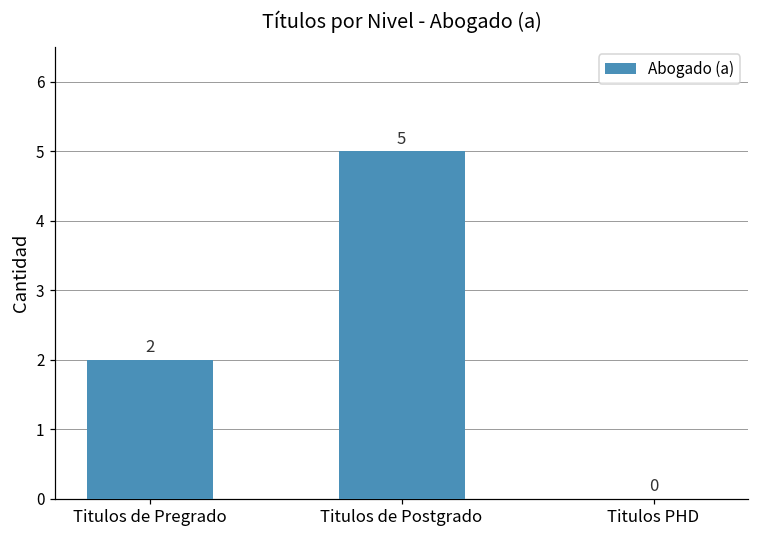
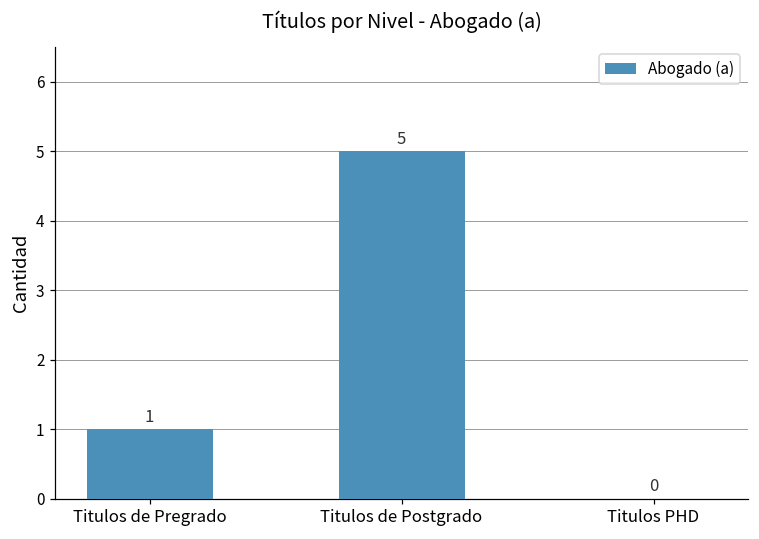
Titulos de Pregrado: 2 -> 1
